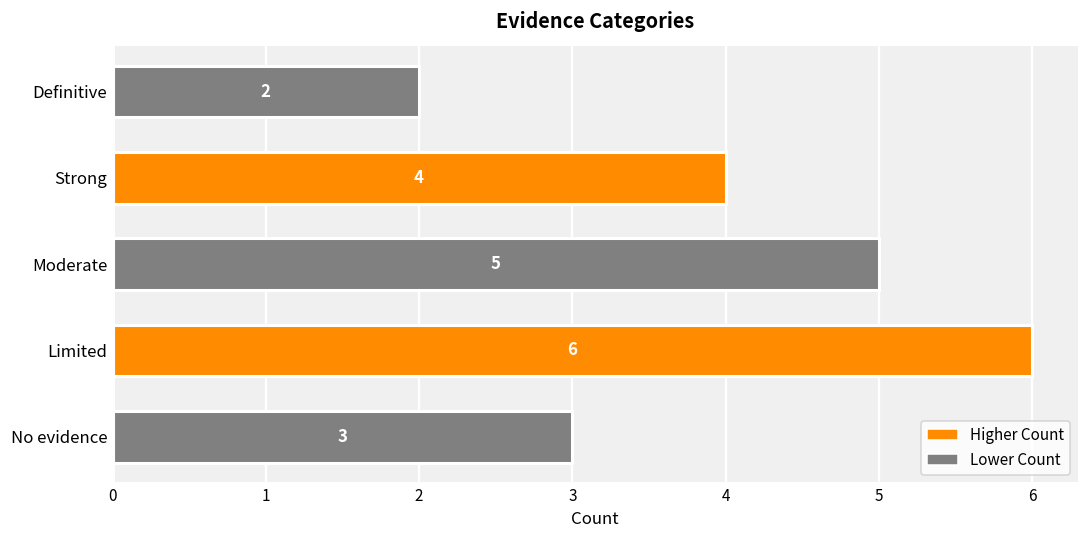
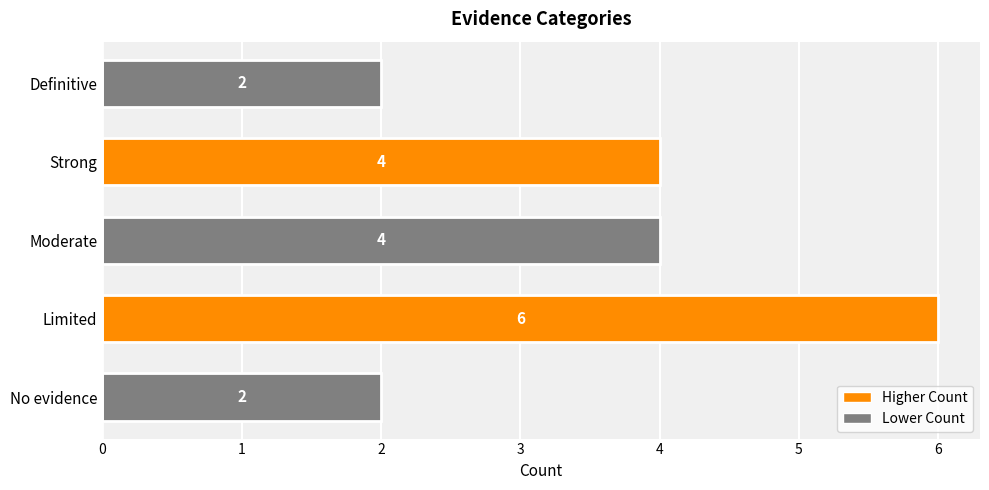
Moderate: 5 -> 4
No evidence: 3 -> 2
